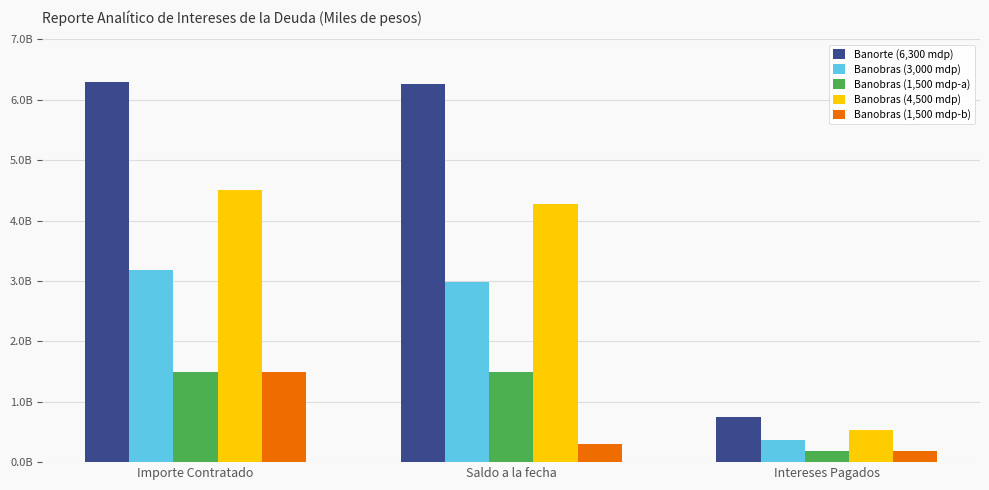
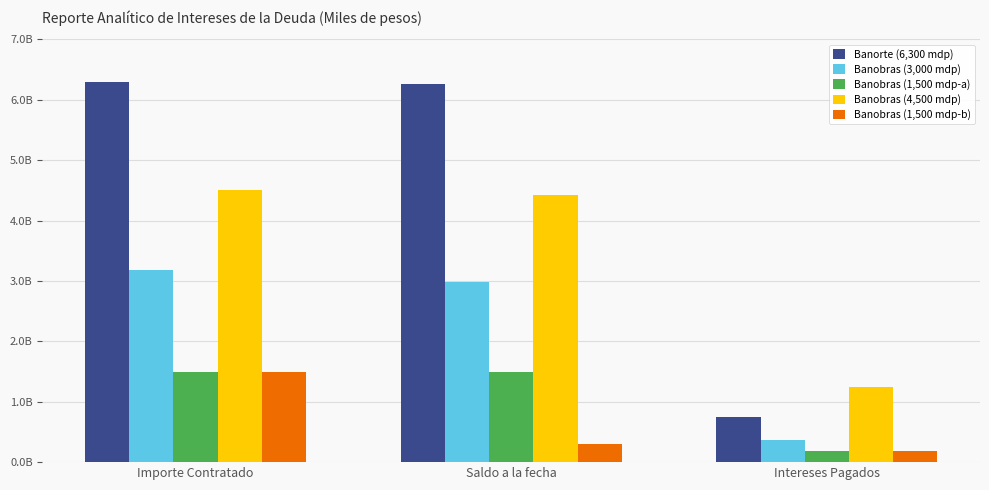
Banobras (4,500 mdp), Saldo a la fecha: 4300000000 -> 4400000000
Banobras (4,500 mdp), Intereses Pagados: 500000000 -> 1200000000
